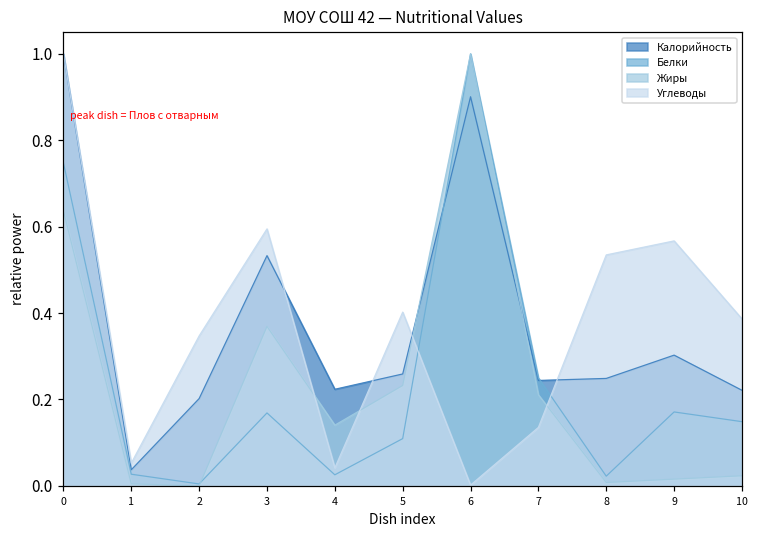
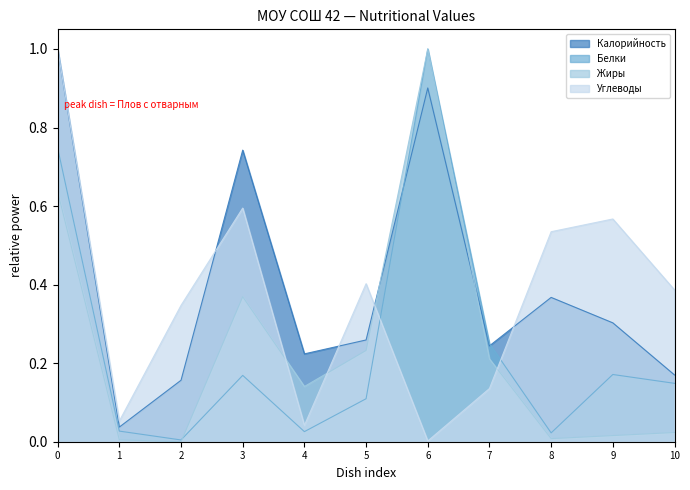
Калорийность, 2: 0.20 -> 0.16
Калорийность, 3: 0.53 -> 0.74
Калорийность, 8: 0.25 -> 0.37
Калорийность, 10: 0.22 -> 0.17
